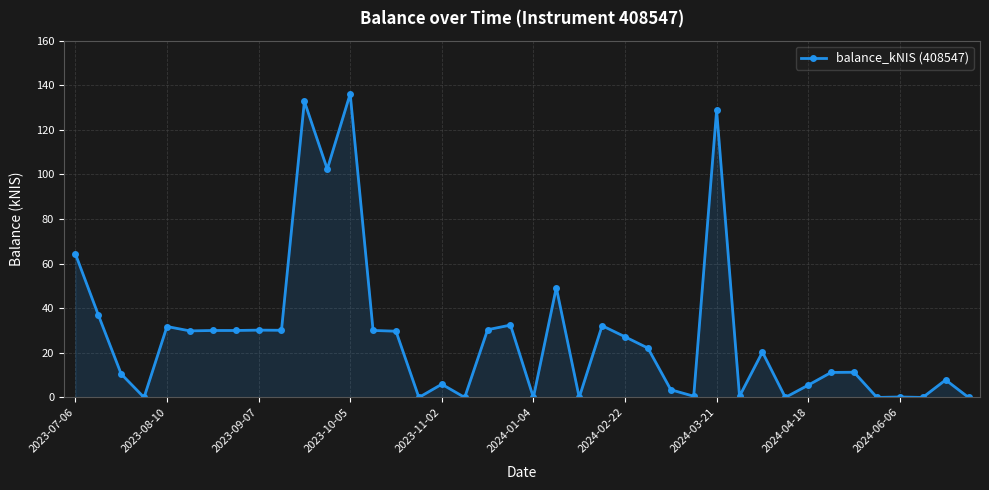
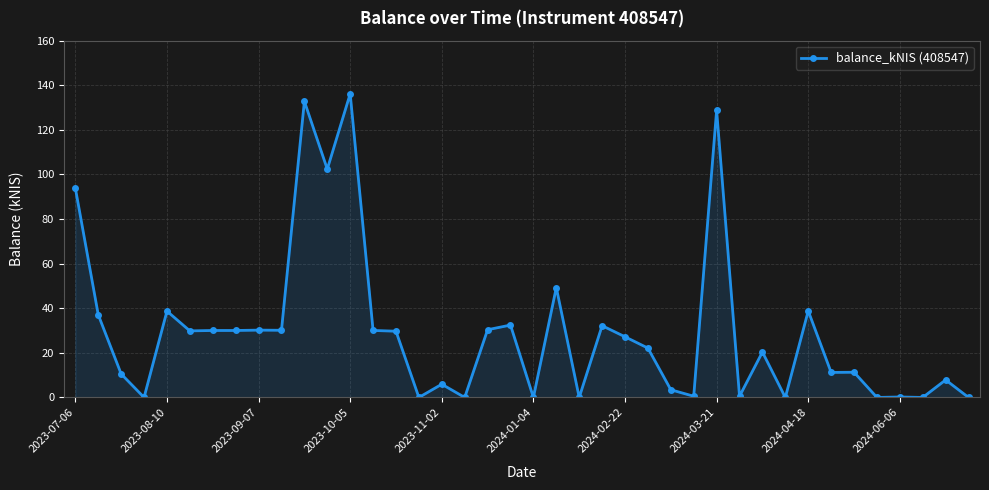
2023-07-06: 64 -> 94
2023-08-10: 32 -> 39
2024-04-18: 6 -> 39
